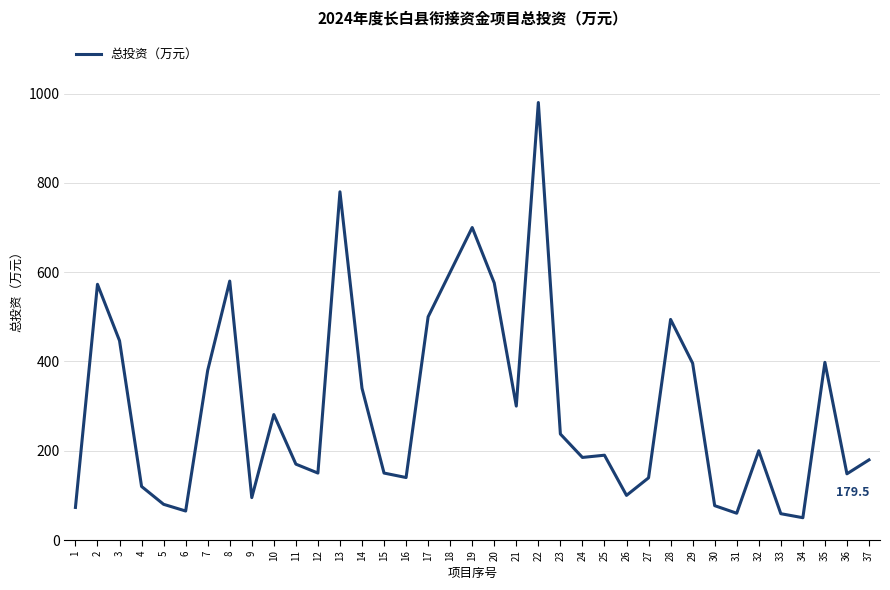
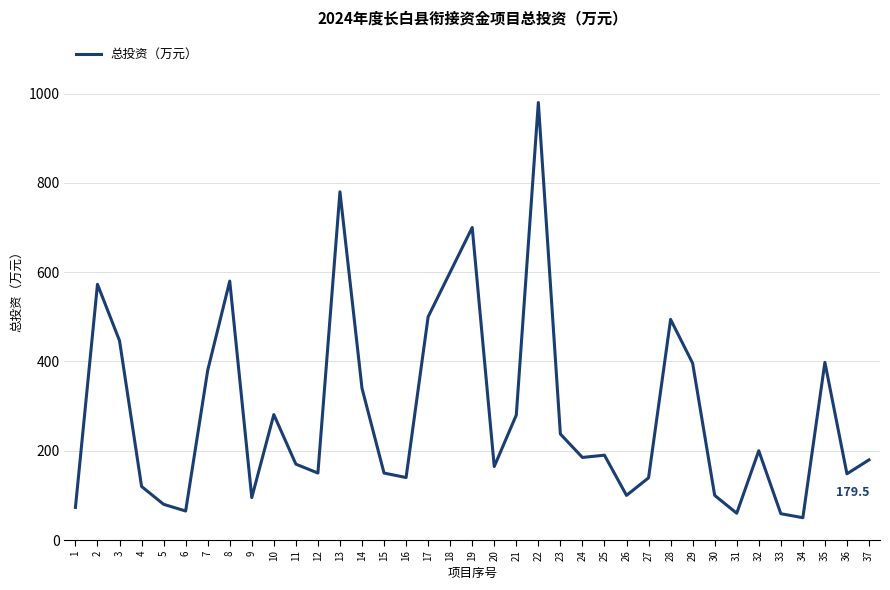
20: 580 -> 160
21: 300 -> 280
30: 80 -> 100
